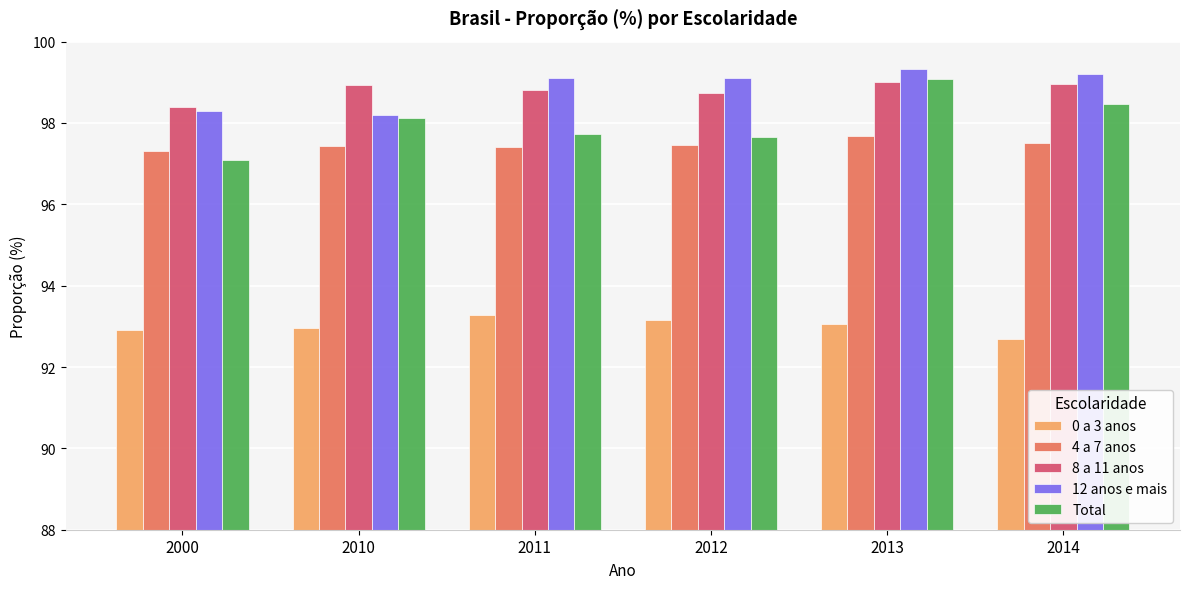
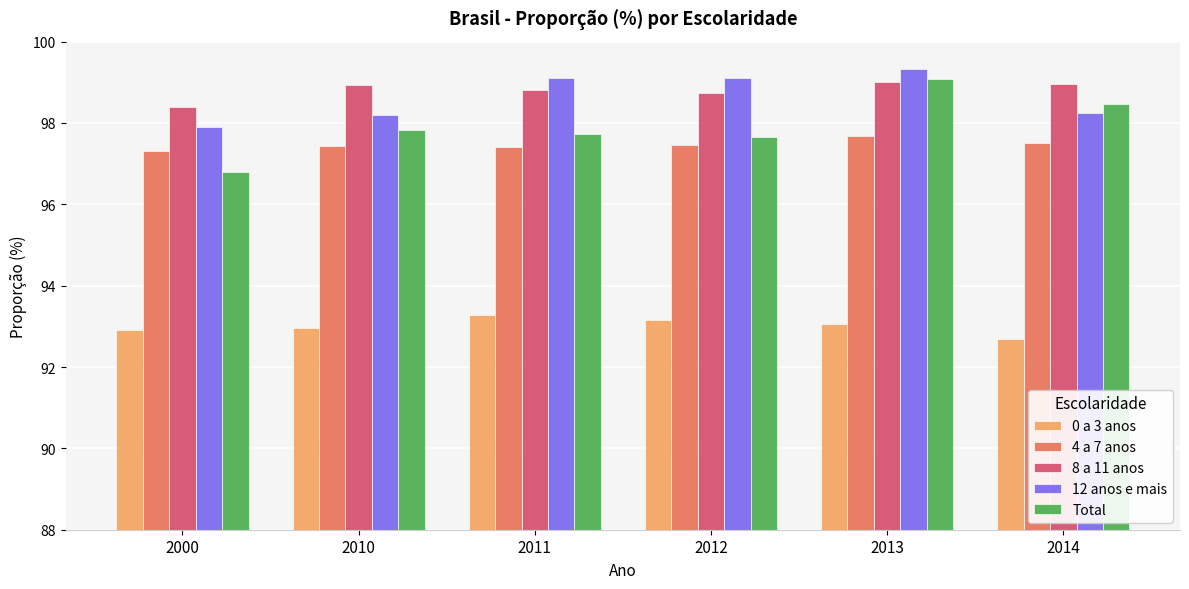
12 anos e mais, 2000: 98.3 -> 97.9
Total, 2000: 97.1 -> 96.8
Total, 2010: 98.1 -> 97.8
12 anos e mais, 2014: 99.2 -> 98.2
